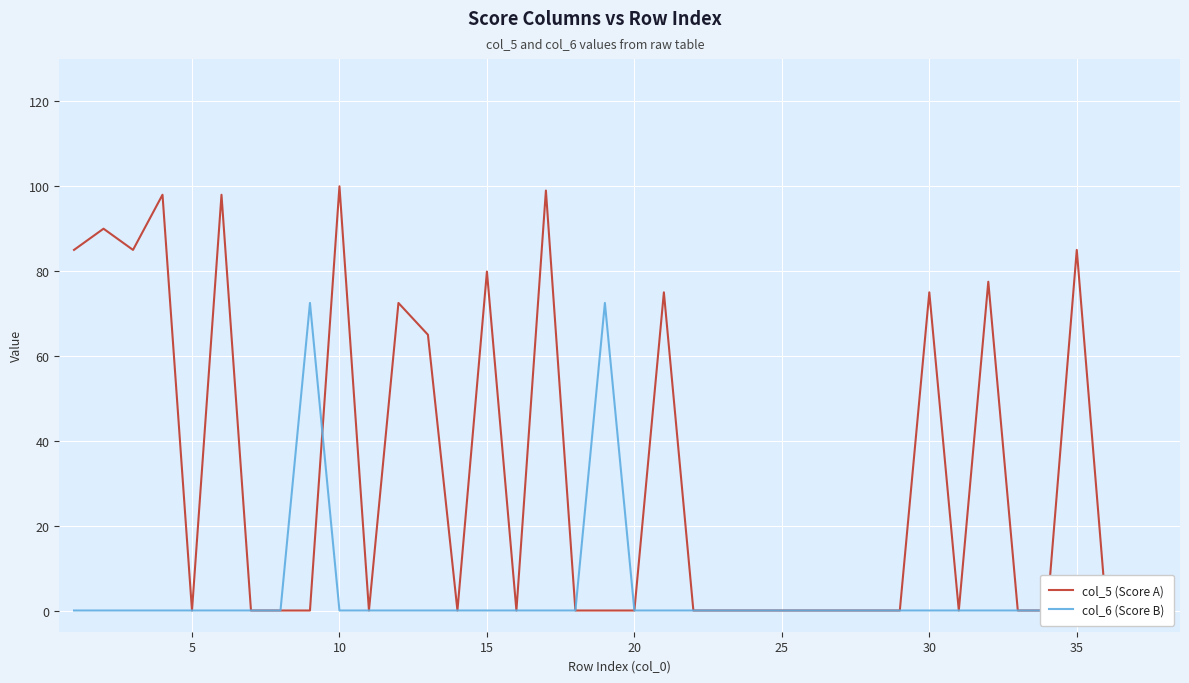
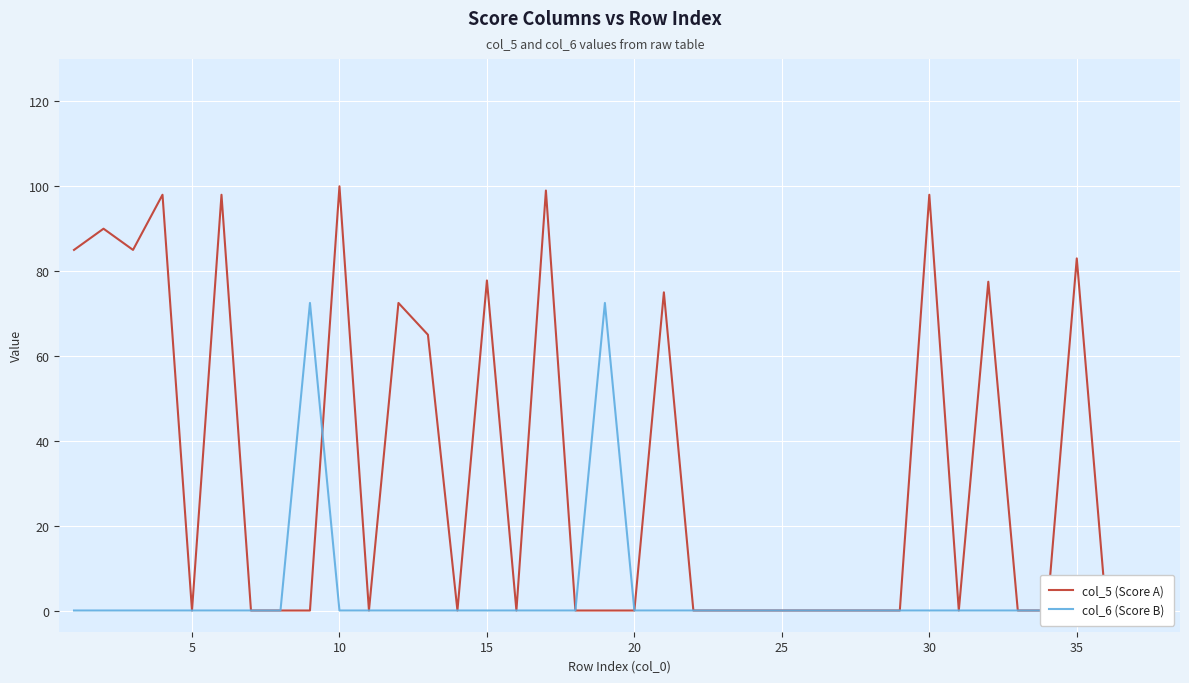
col_5 (Score A), 15: 80 -> 78
col_5 (Score A), 30: 75 -> 98
col_5 (Score A), 35: 85 -> 83
